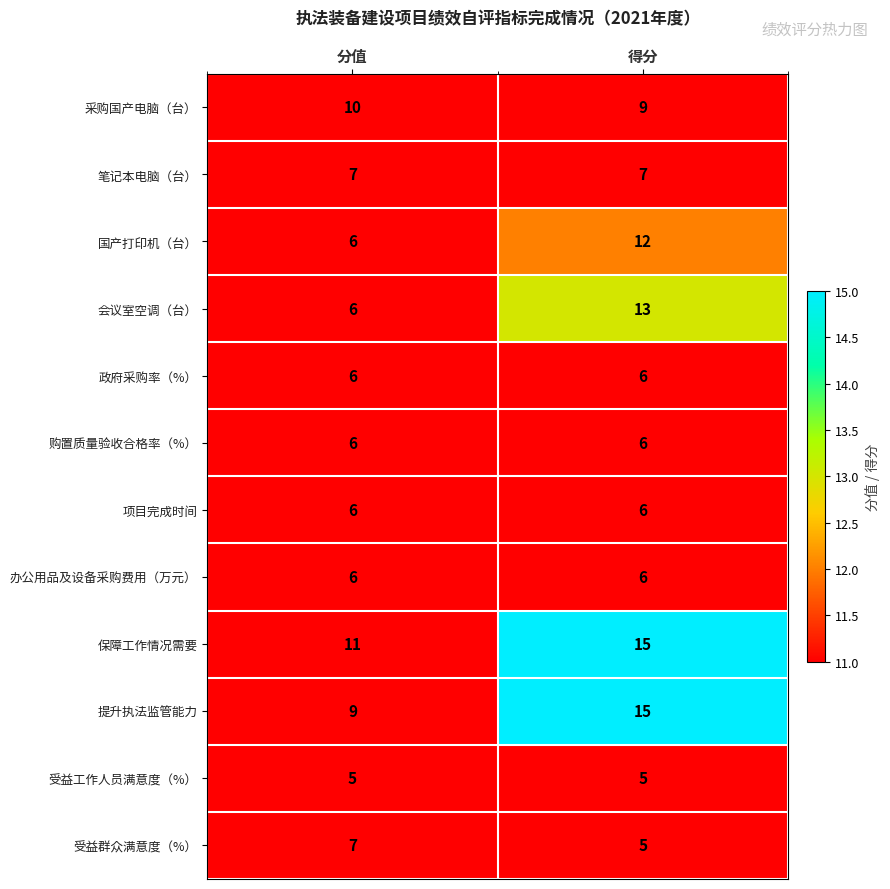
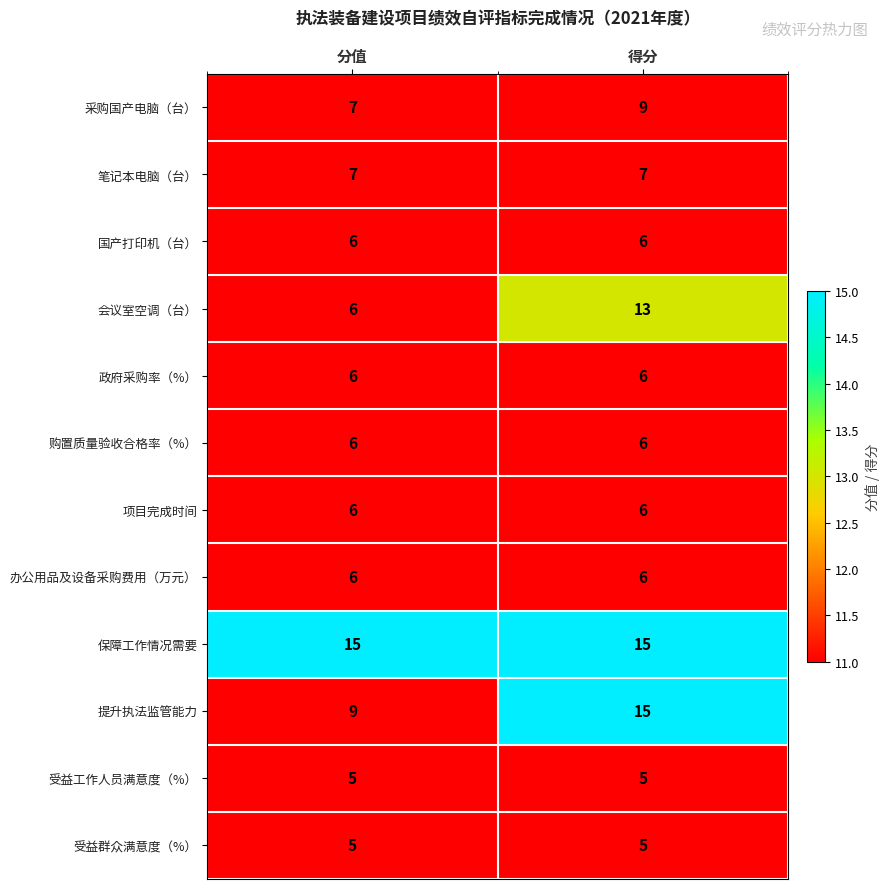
采购国产电脑（台）, 分值: 10 -> 7
国产打印机（台）, 得分: 12 -> 6
保障工作情况需要, 分值: 11 -> 15
受益群众满意度（%）, 分值: 7 -> 5
